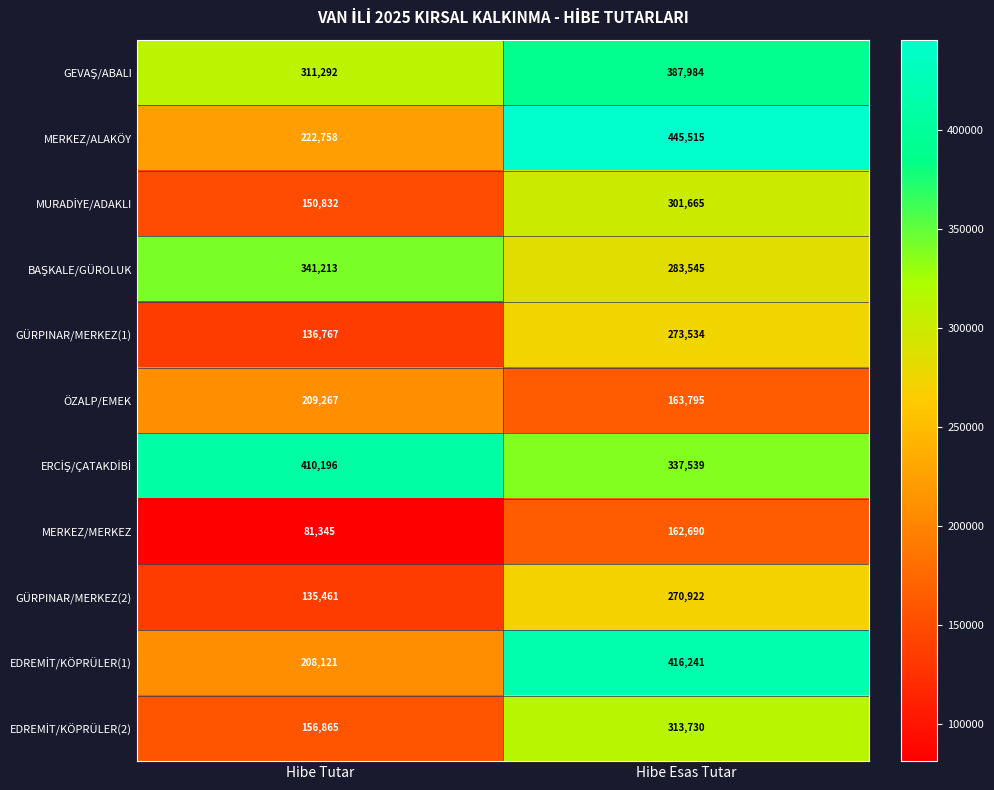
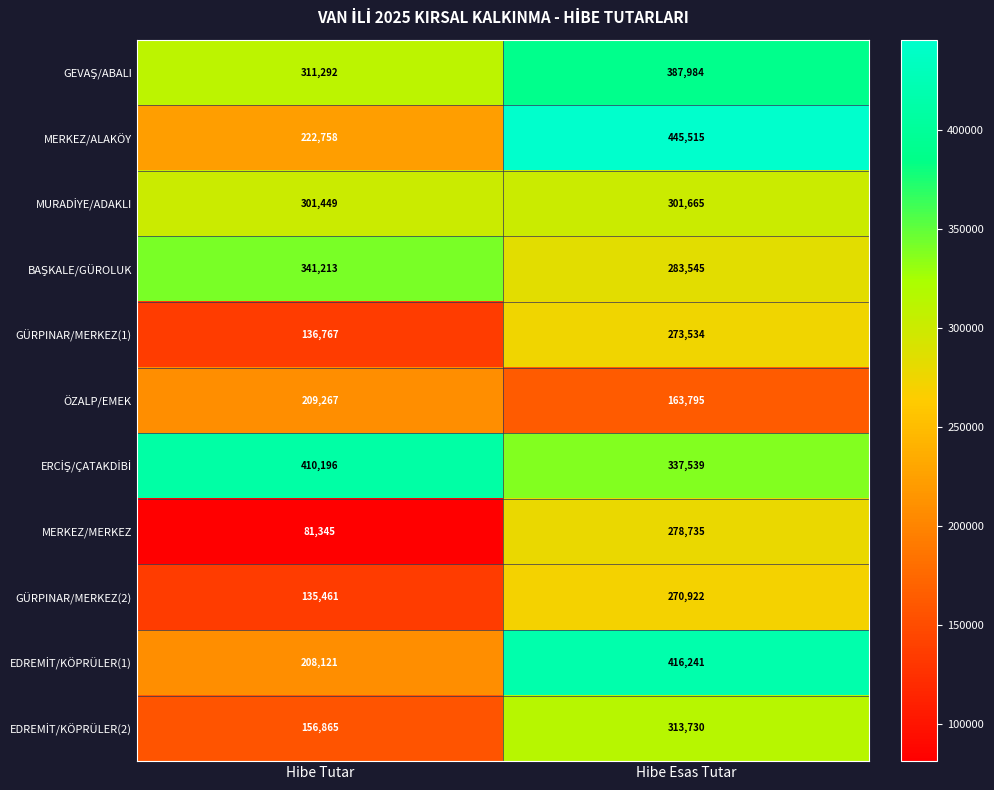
MURADİYE/ADAKLI, Hibe Tutar: 150,832 -> 301,449
MERKEZ/MERKEZ, Hibe Esas Tutar: 162,690 -> 278,735
